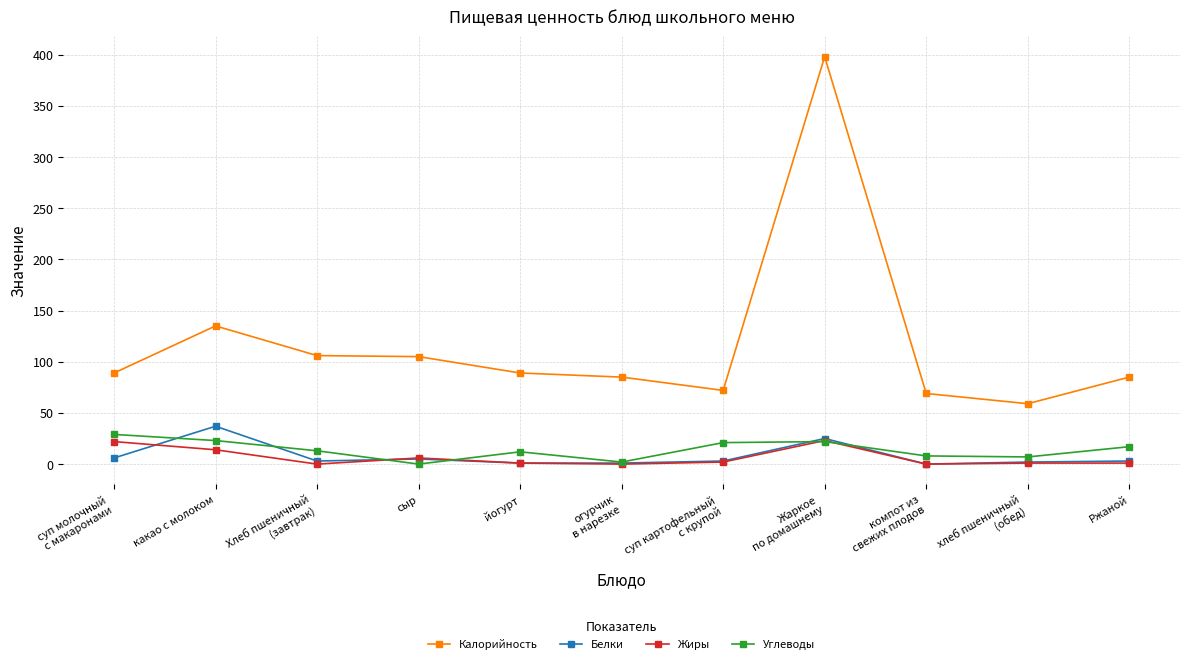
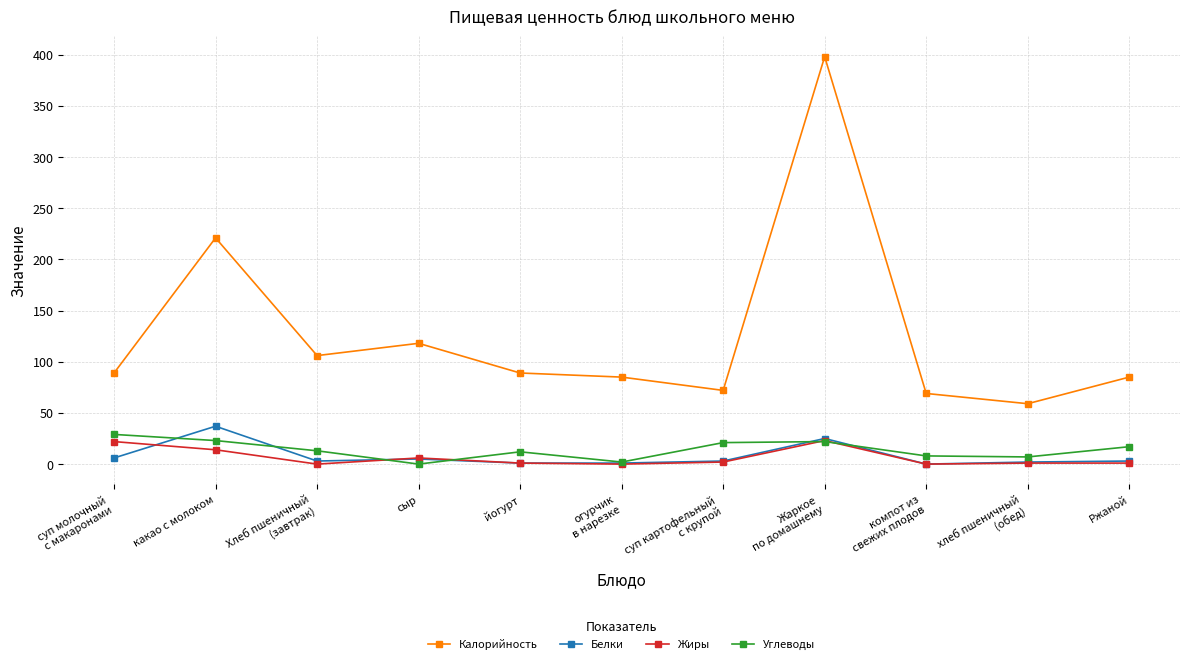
Калорийность, какао с молоком: 135 -> 221
Калорийность, сыр: 105 -> 118
